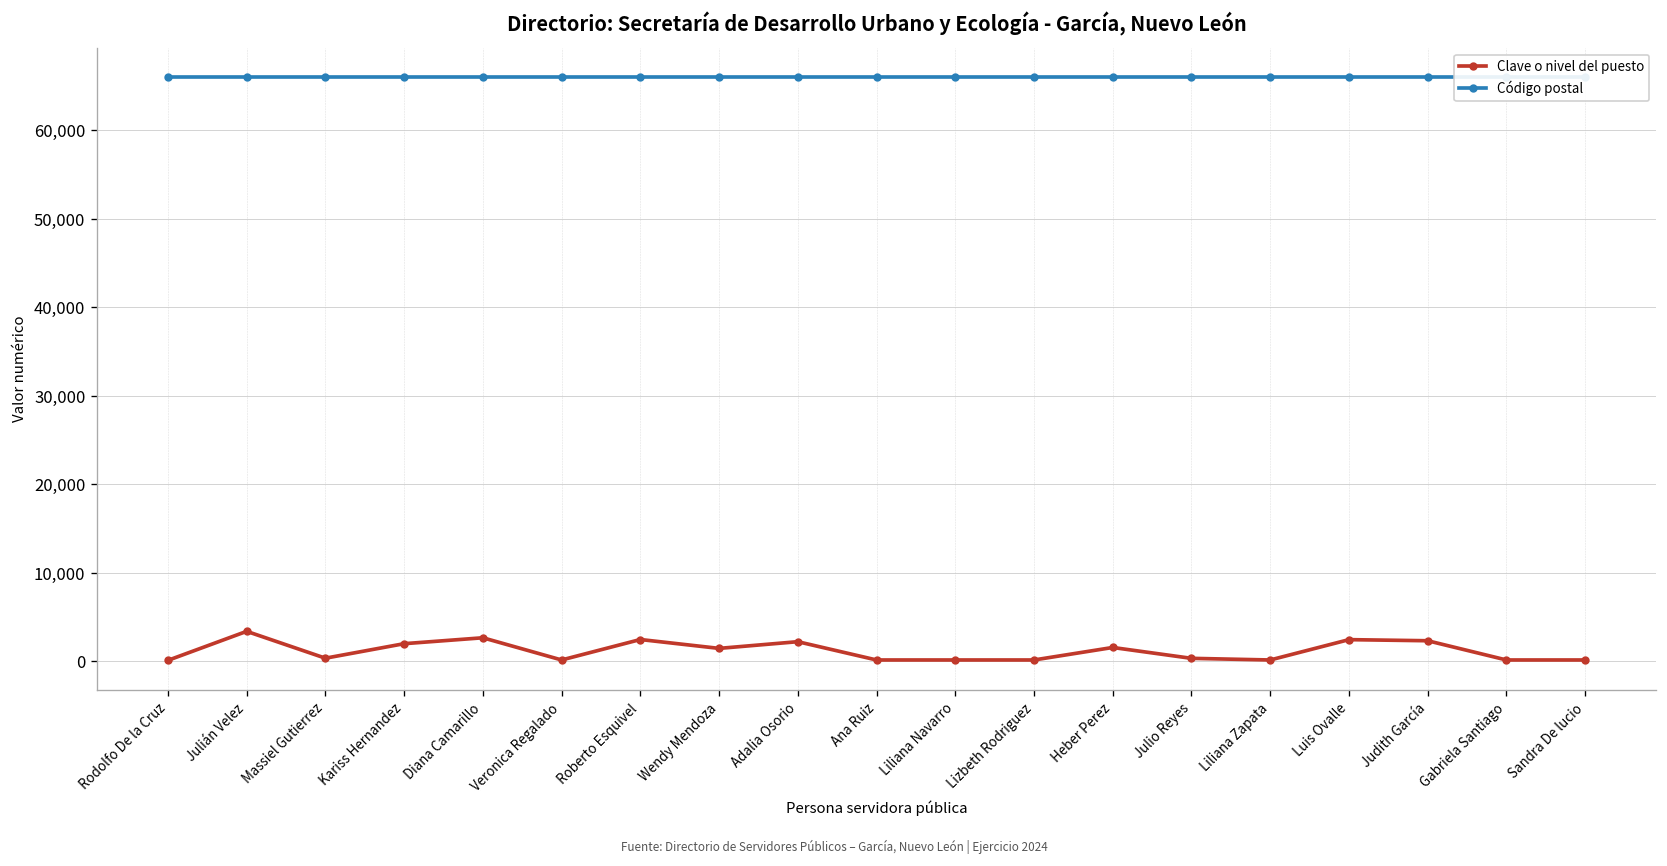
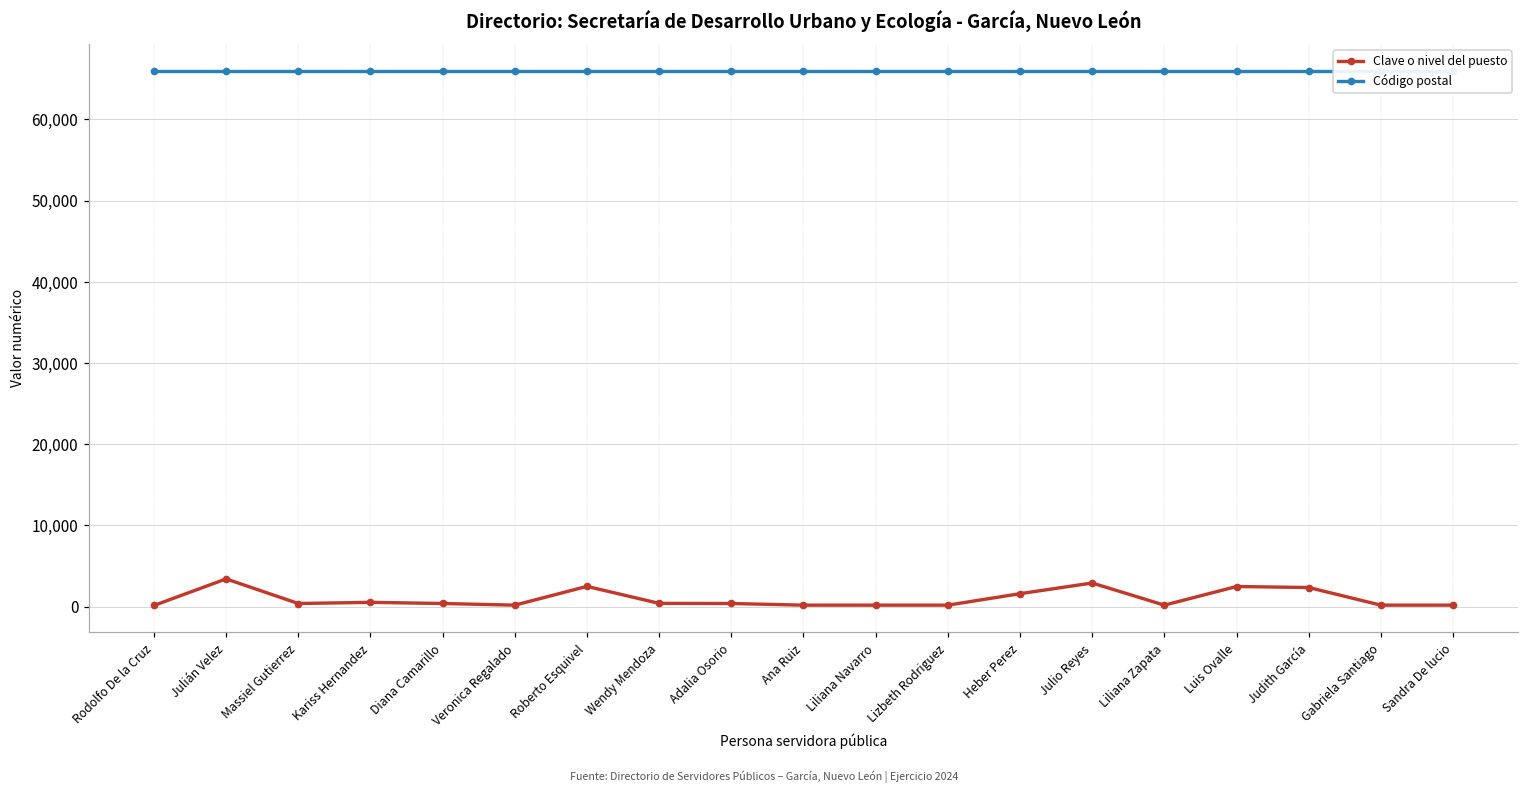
Clave o nivel del puesto, Kariss Hernandez: 2,000 -> 1,000
Clave o nivel del puesto, Diana Camarillo: 3,000 -> 0
Clave o nivel del puesto, Wendy Mendoza: 1,000 -> 0
Clave o nivel del puesto, Adalia Osorio: 2,000 -> 0
Clave o nivel del puesto, Julio Reyes: 0 -> 3,000
